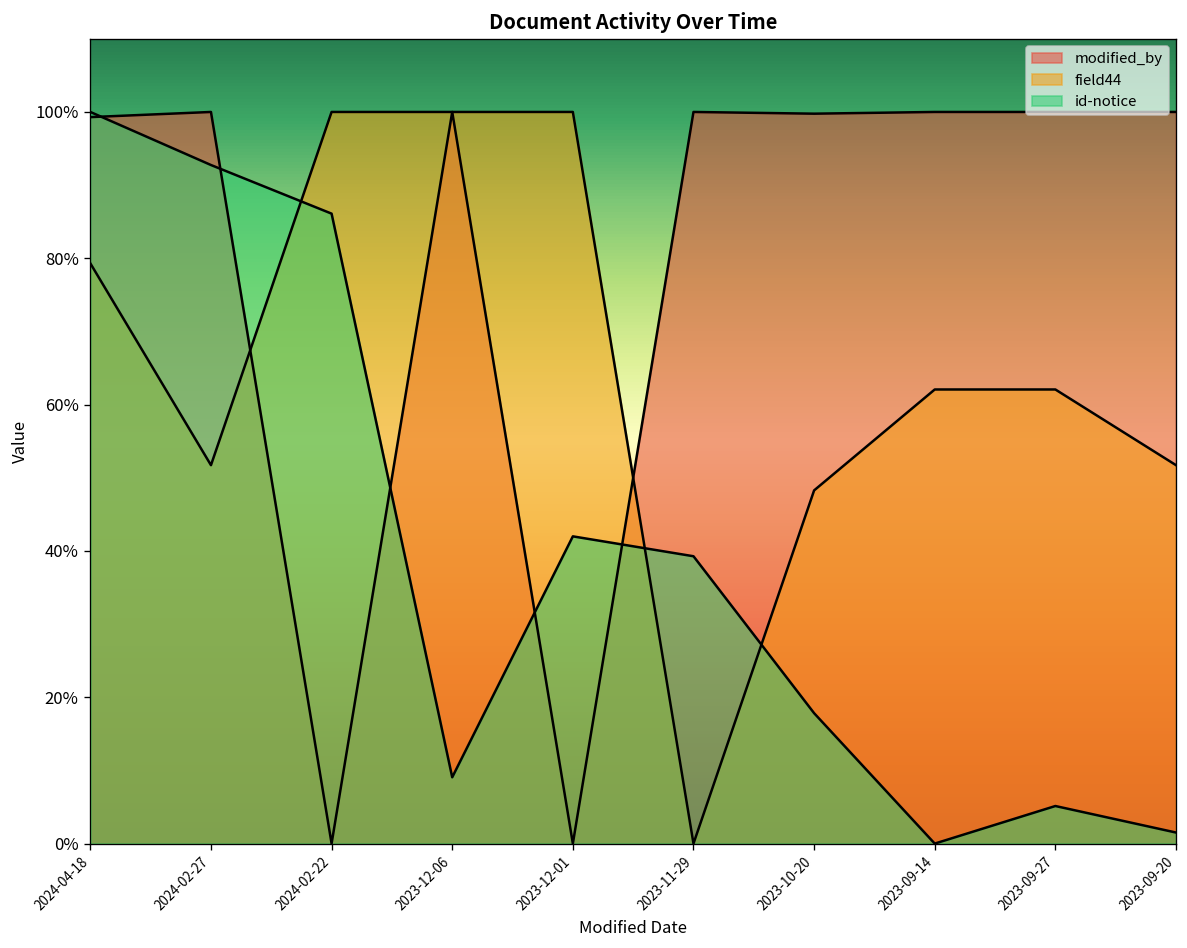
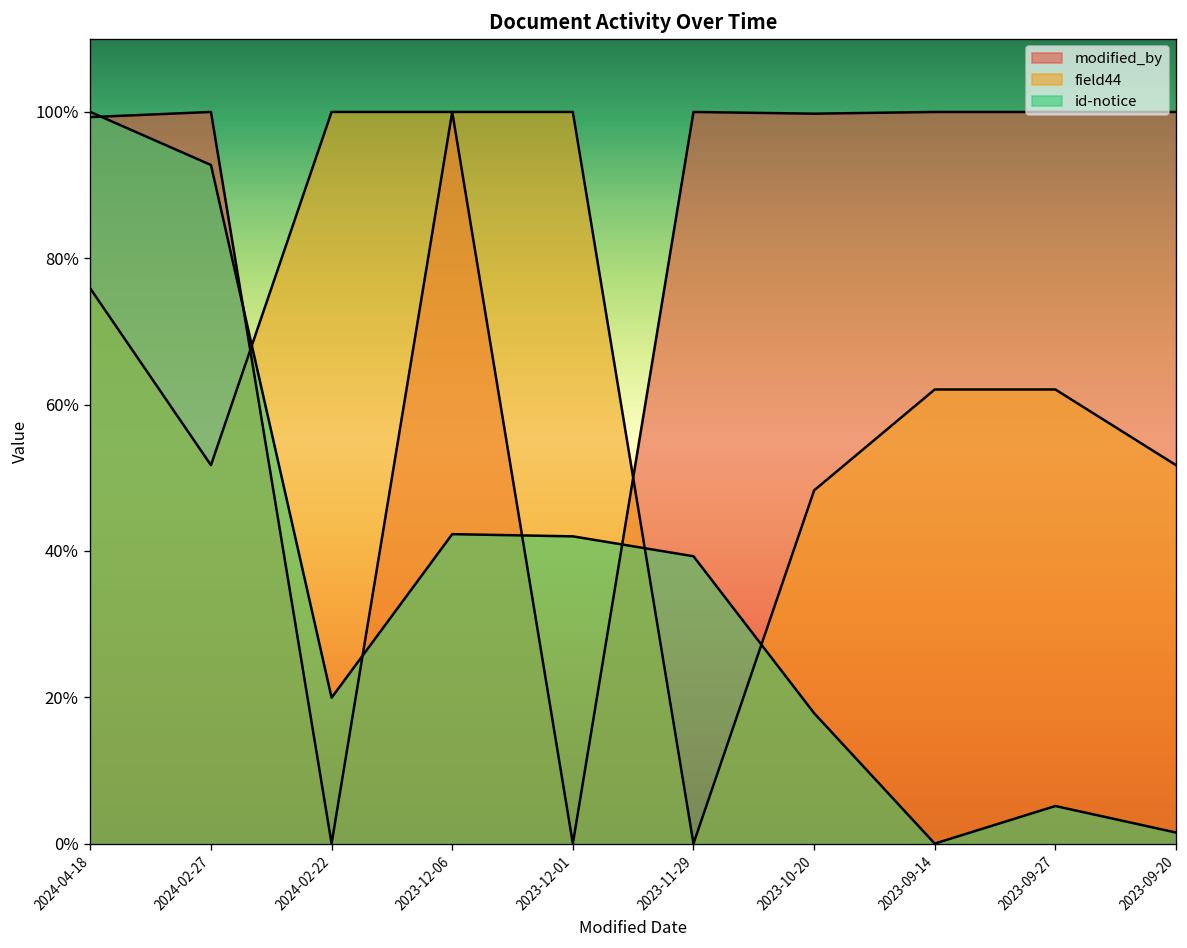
field44, 2024-04-18: 79% -> 76%
id-notice, 2024-02-22: 86% -> 20%
id-notice, 2023-12-06: 9% -> 42%
